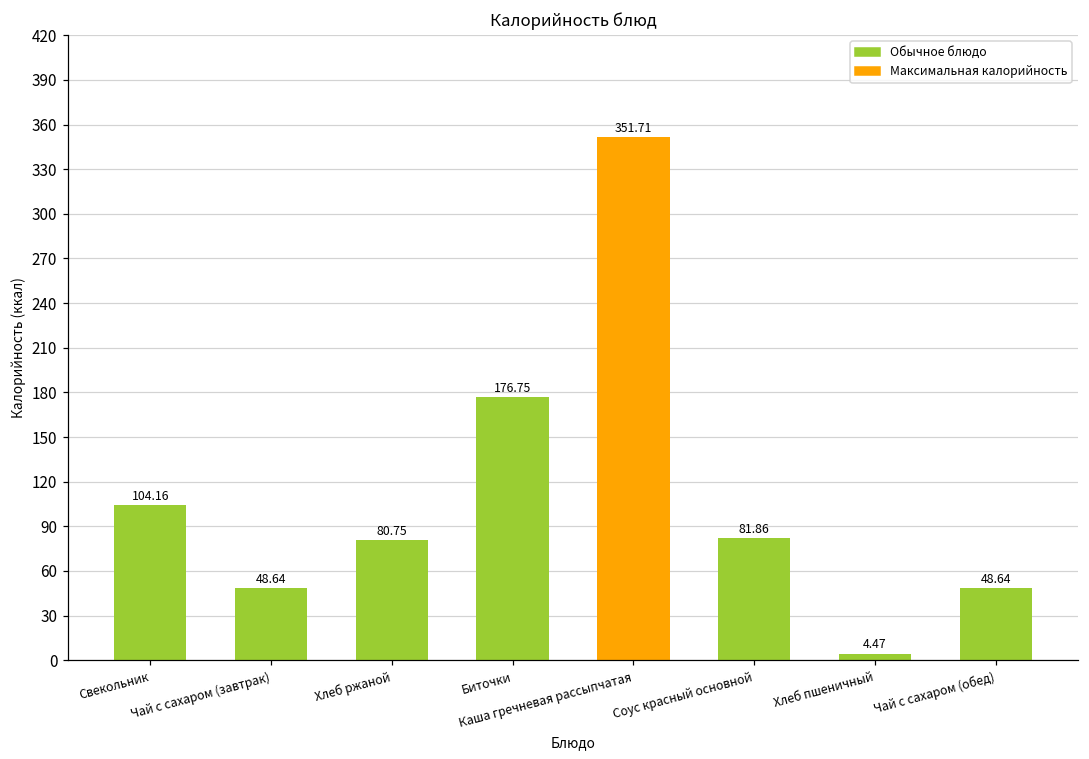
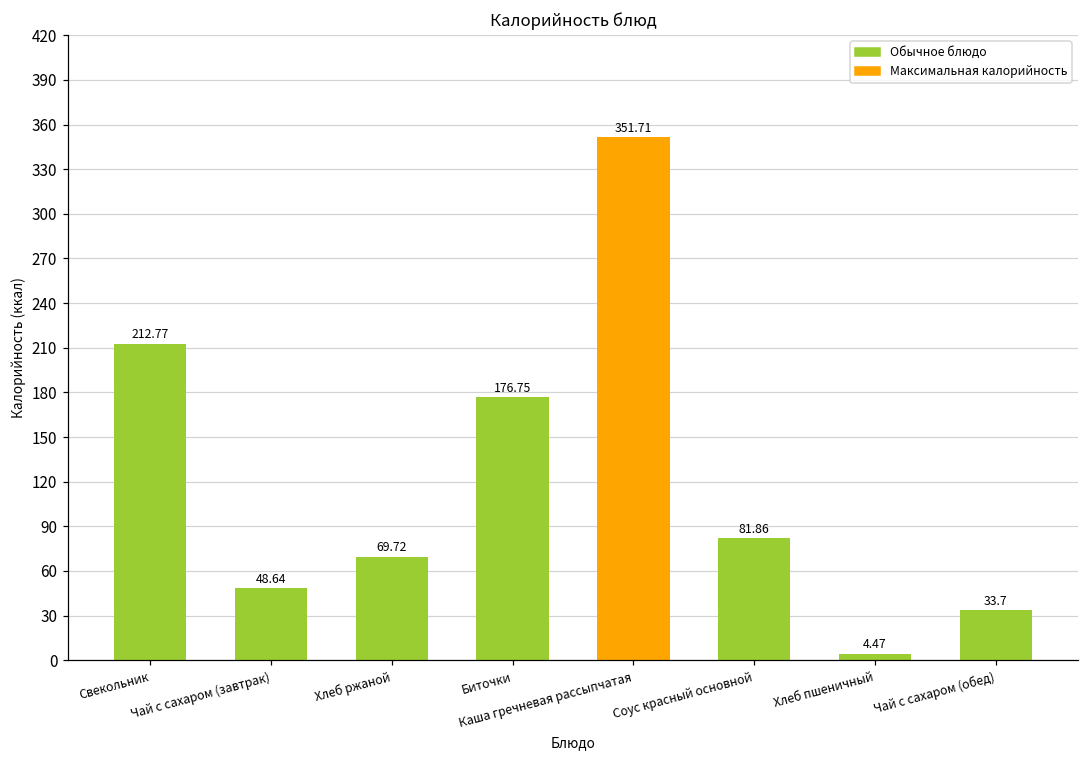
Свекольник: 104.16 -> 212.77
Хлеб ржаной: 80.75 -> 69.72
Чай с сахаром (обед): 48.64 -> 33.7
